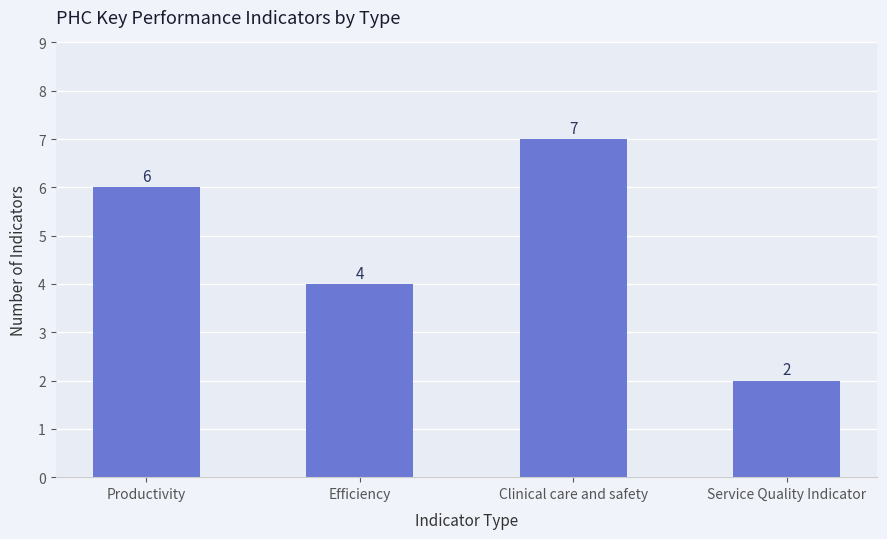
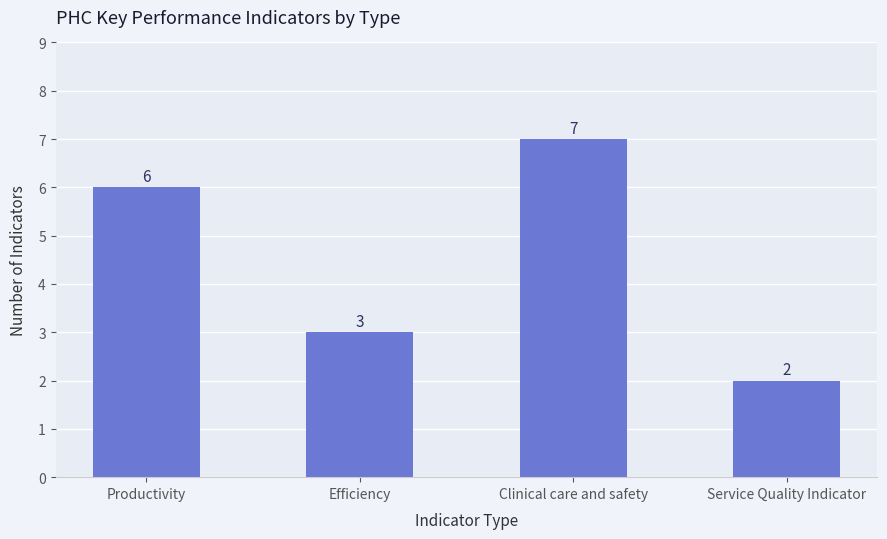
Efficiency: 4 -> 3
